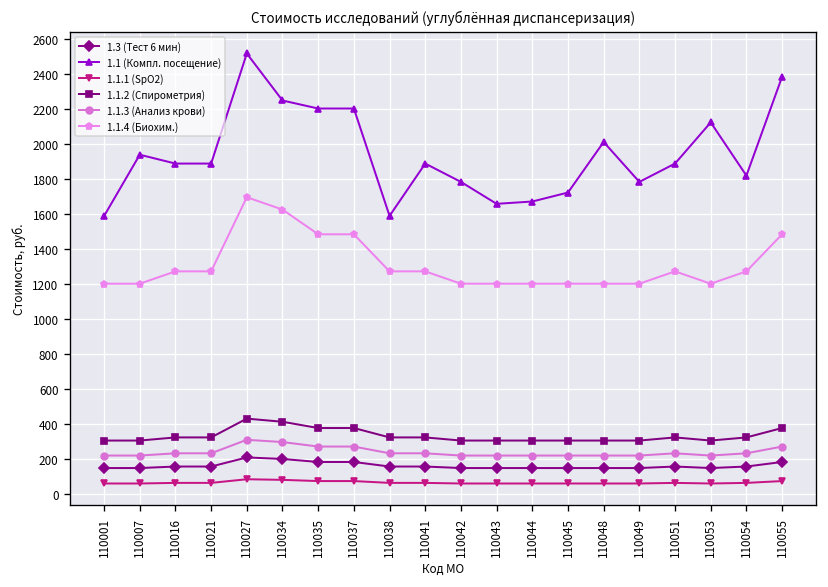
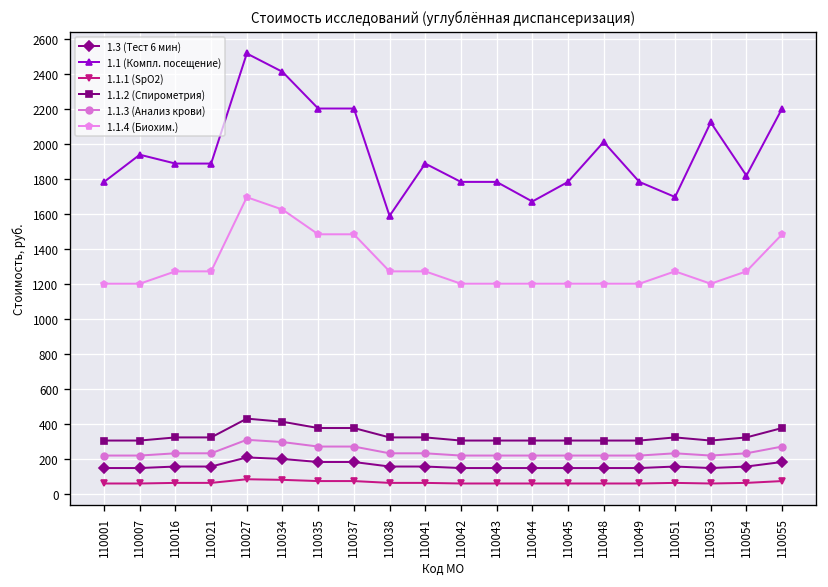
1.1 (Компл. посещение), 110001: 1590 -> 1780
1.1 (Компл. посещение), 110034: 2250 -> 2410
1.1 (Компл. посещение), 110043: 1660 -> 1780
1.1 (Компл. посещение), 110045: 1720 -> 1780
1.1 (Компл. посещение), 110051: 1890 -> 1700
1.1 (Компл. посещение), 110055: 2390 -> 2200
